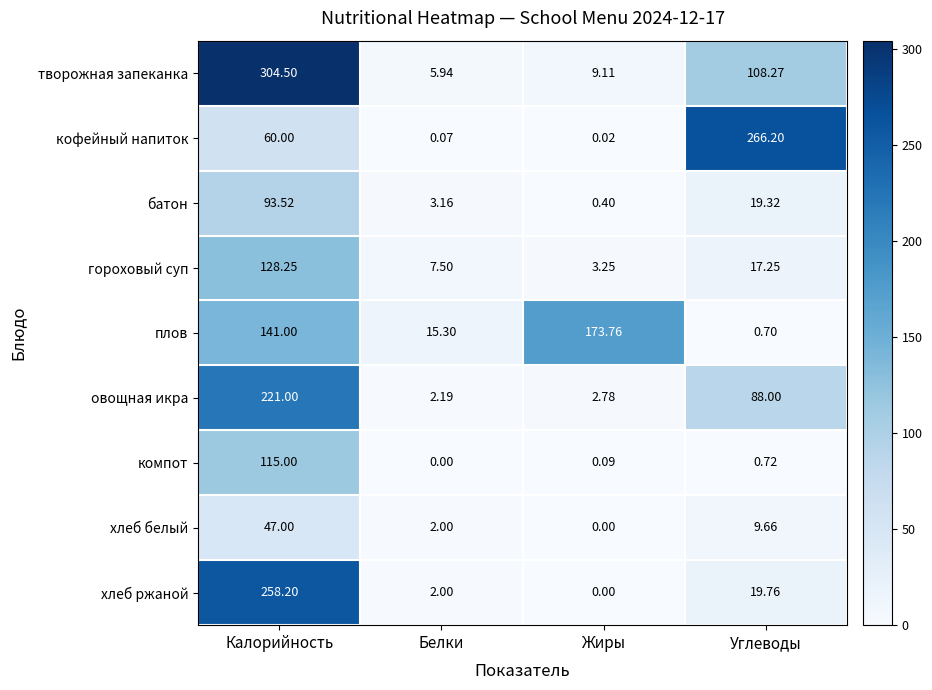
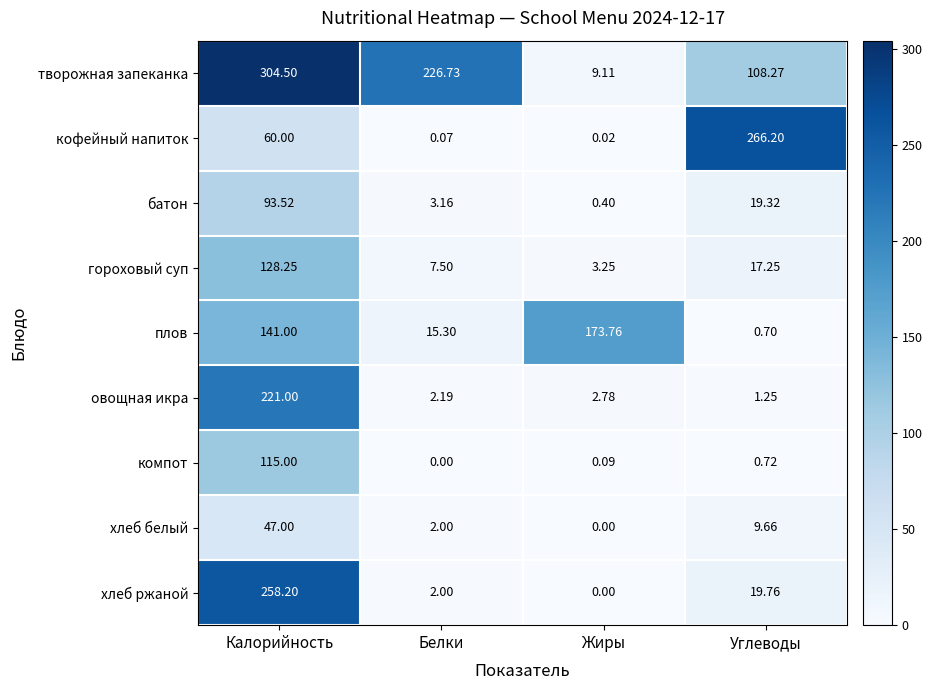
творожная запеканка, Белки: 5.94 -> 226.73
овощная икра, Углеводы: 88.00 -> 1.25
